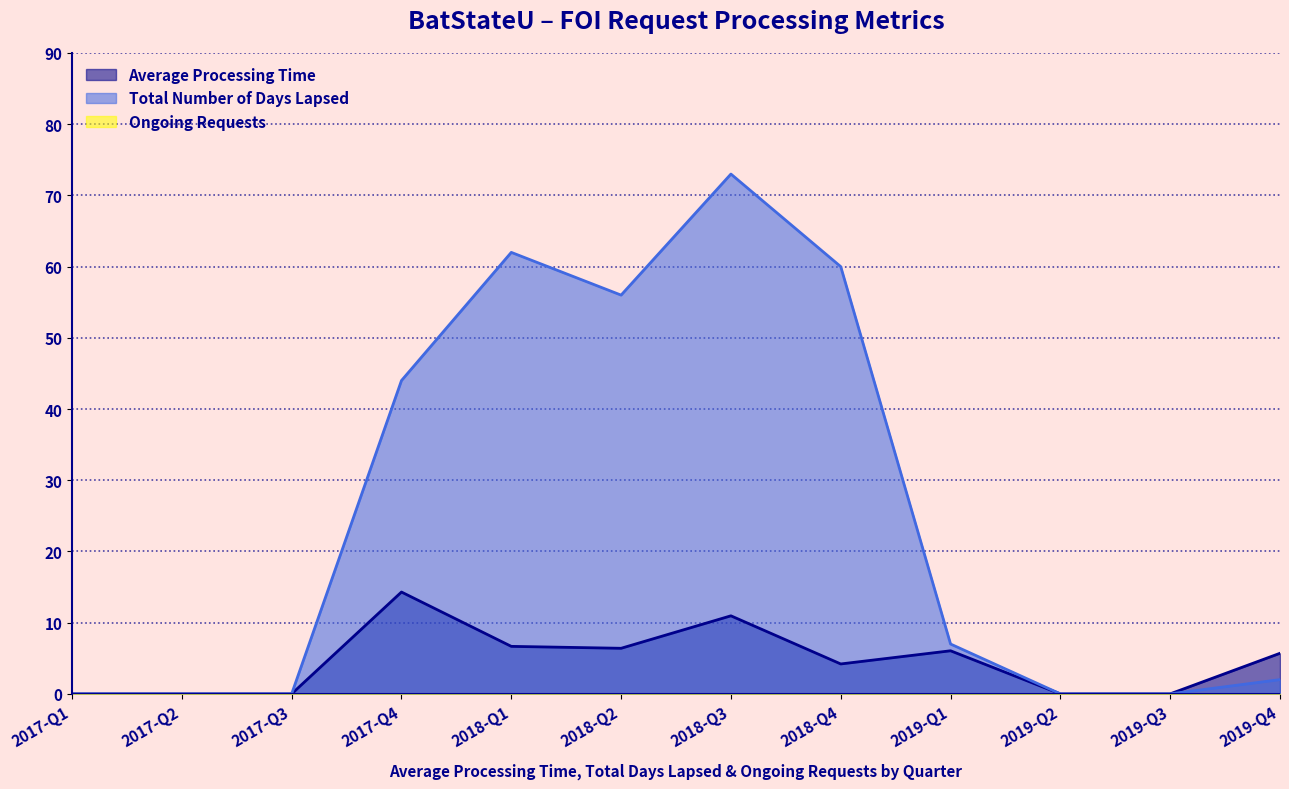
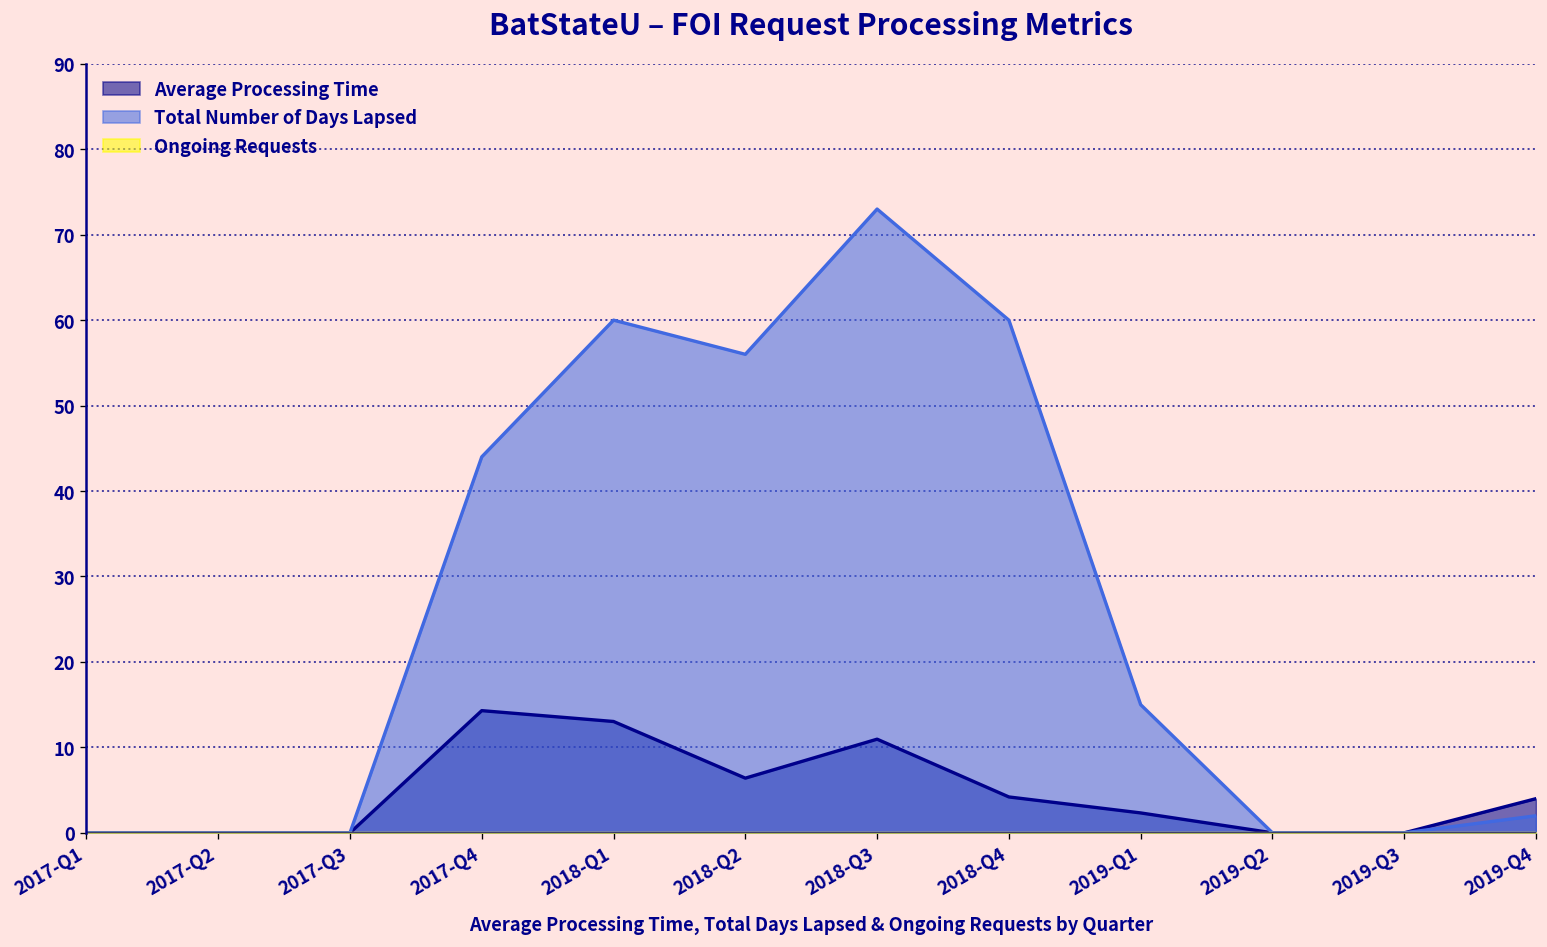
Average Processing Time, 2018-Q1: 7 -> 13
Total Number of Days Lapsed, 2018-Q1: 62 -> 60
Average Processing Time, 2019-Q1: 6 -> 2
Total Number of Days Lapsed, 2019-Q1: 7 -> 15
Average Processing Time, 2019-Q4: 6 -> 4
